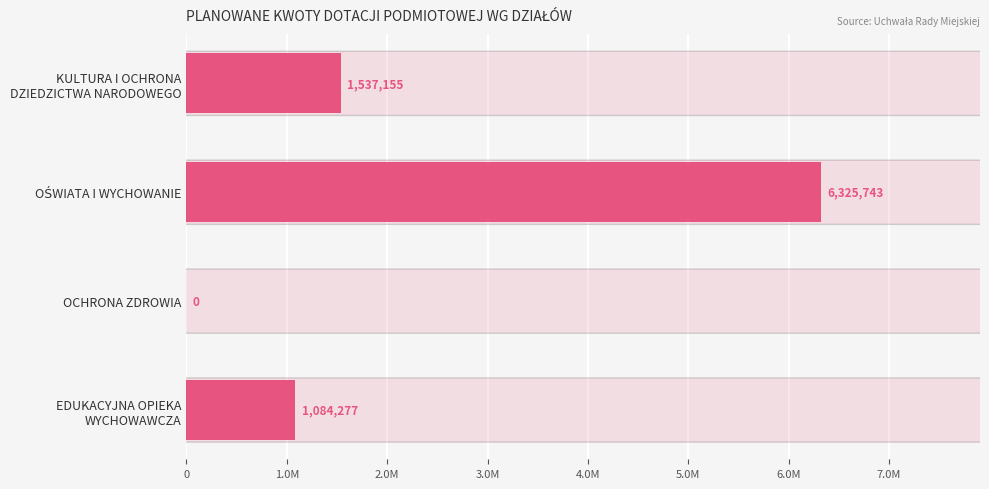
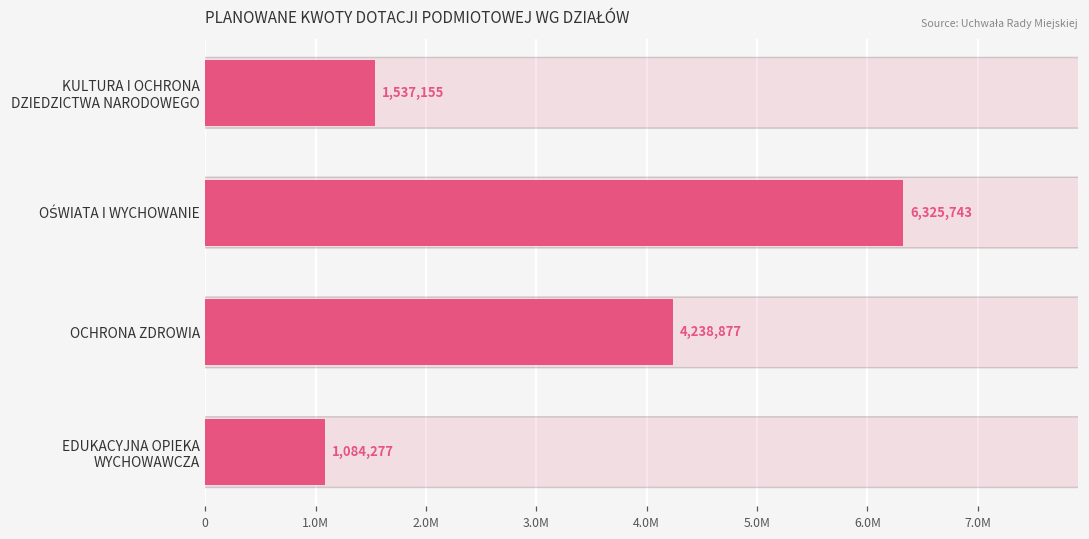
OCHRONA ZDROWIA: 0 -> 4,238,877
